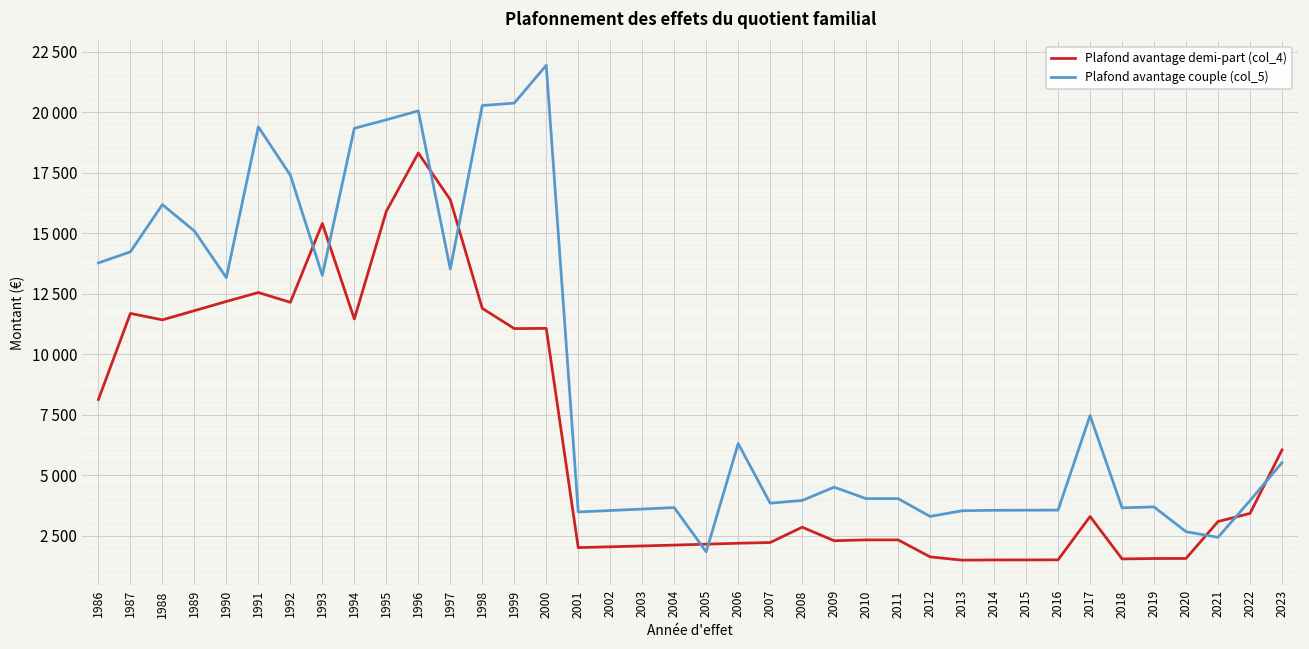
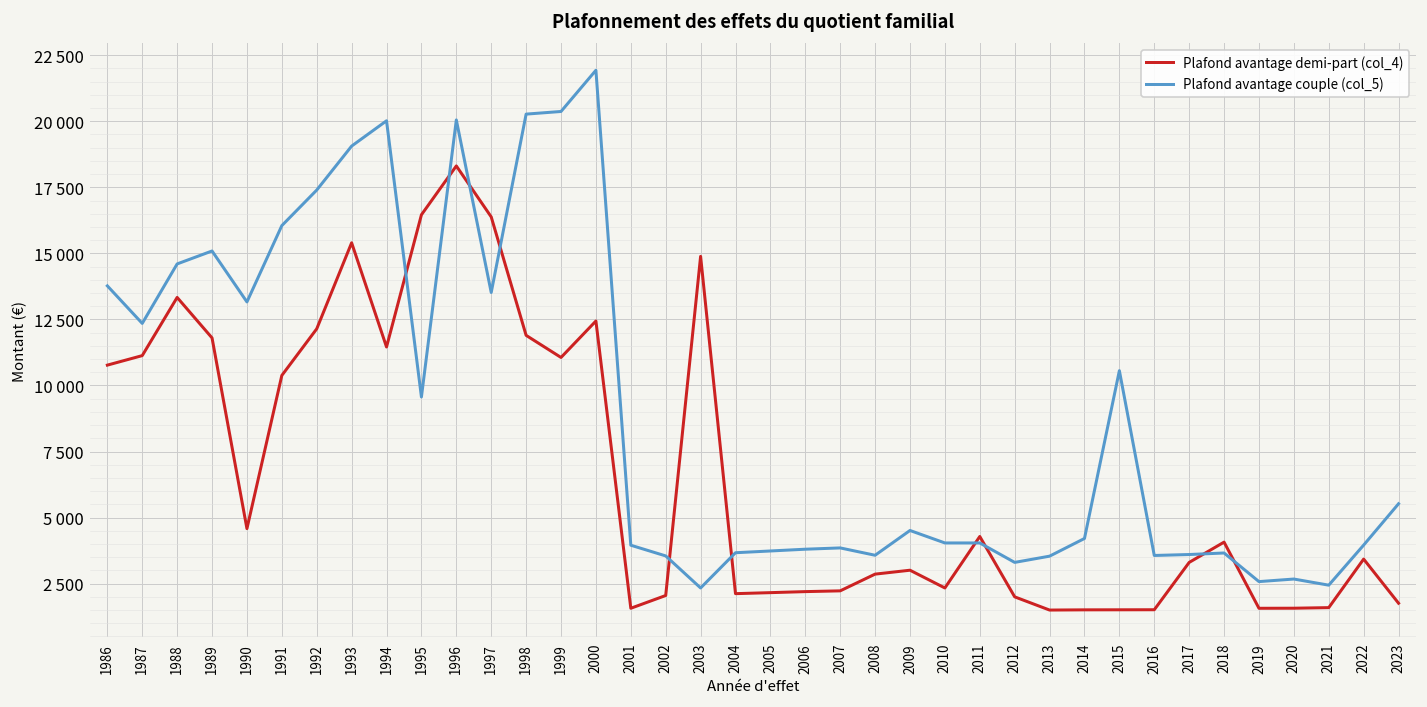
Plafond avantage demi-part (col_4), 1986: 8100 -> 10800
Plafond avantage demi-part (col_4), 1987: 11700 -> 11100
Plafond avantage couple (col_5), 1987: 14200 -> 12300
Plafond avantage demi-part (col_4), 1988: 11400 -> 13300
Plafond avantage couple (col_5), 1988: 16200 -> 14600
Plafond avantage demi-part (col_4), 1990: 12200 -> 4600
Plafond avantage demi-part (col_4), 1991: 12600 -> 10400
Plafond avantage couple (col_5), 1991: 19400 -> 16100
Plafond avantage couple (col_5), 1993: 13300 -> 19100
Plafond avantage couple (col_5), 1994: 19300 -> 20000
Plafond avantage demi-part (col_4), 1995: 15900 -> 16500
Plafond avantage couple (col_5), 1995: 19700 -> 9600
Plafond avantage demi-part (col_4), 2000: 11100 -> 12400
Plafond avantage demi-part (col_4), 2001: 2000 -> 1600
Plafond avantage couple (col_5), 2001: 3500 -> 4000
Plafond avantage demi-part (col_4), 2003: 2100 -> 14900
Plafond avantage couple (col_5), 2003: 3600 -> 2300
Plafond avantage couple (col_5), 2005: 1800 -> 3700
Plafond avantage couple (col_5), 2006: 6300 -> 3800
Plafond avantage couple (col_5), 2008: 4000 -> 3600
Plafond avantage demi-part (col_4), 2009: 2300 -> 3000
Plafond avantage demi-part (col_4), 2011: 2300 -> 4300
Plafond avantage demi-part (col_4), 2012: 1600 -> 2000
Plafond avantage couple (col_5), 2014: 3600 -> 4200
Plafond avantage couple (col_5), 2015: 3600 -> 10600
Plafond avantage couple (col_5), 2017: 7500 -> 3600
Plafond avantage demi-part (col_4), 2018: 1600 -> 4100
Plafond avantage couple (col_5), 2019: 3700 -> 2600
Plafond avantage demi-part (col_4), 2021: 3100 -> 1600
Plafond avantage demi-part (col_4), 2023: 6100 -> 1800
